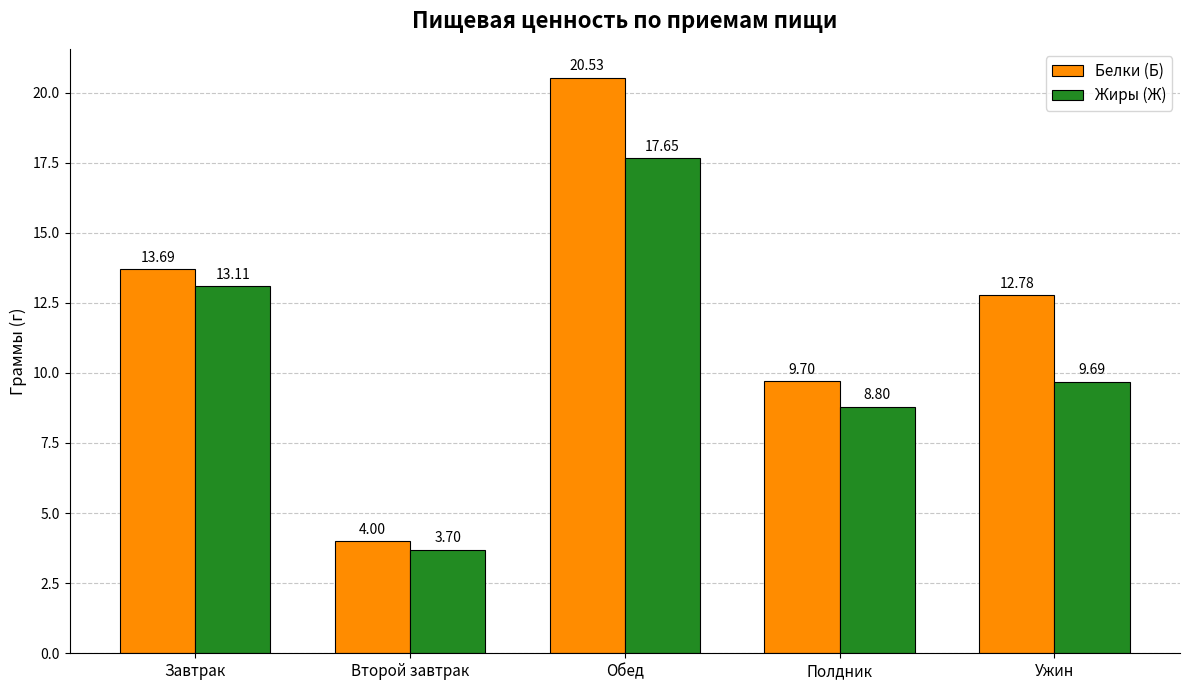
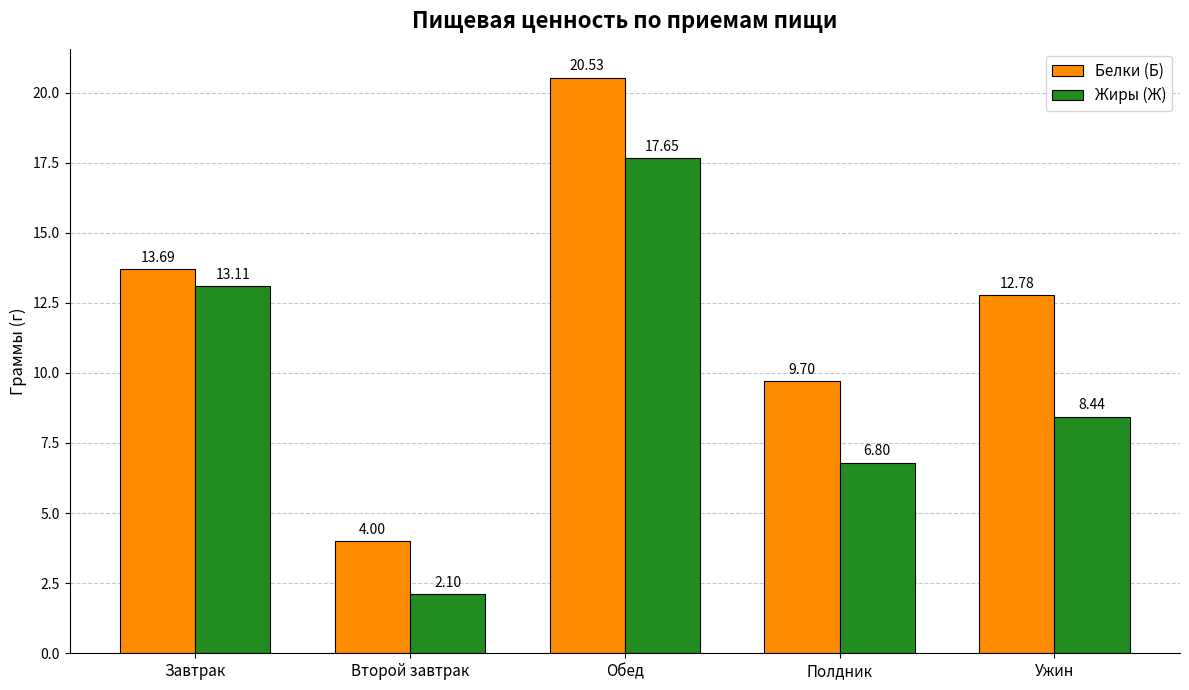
Жиры (Ж), Второй завтрак: 3.70 -> 2.10
Жиры (Ж), Полдник: 8.80 -> 6.80
Жиры (Ж), Ужин: 9.69 -> 8.44
